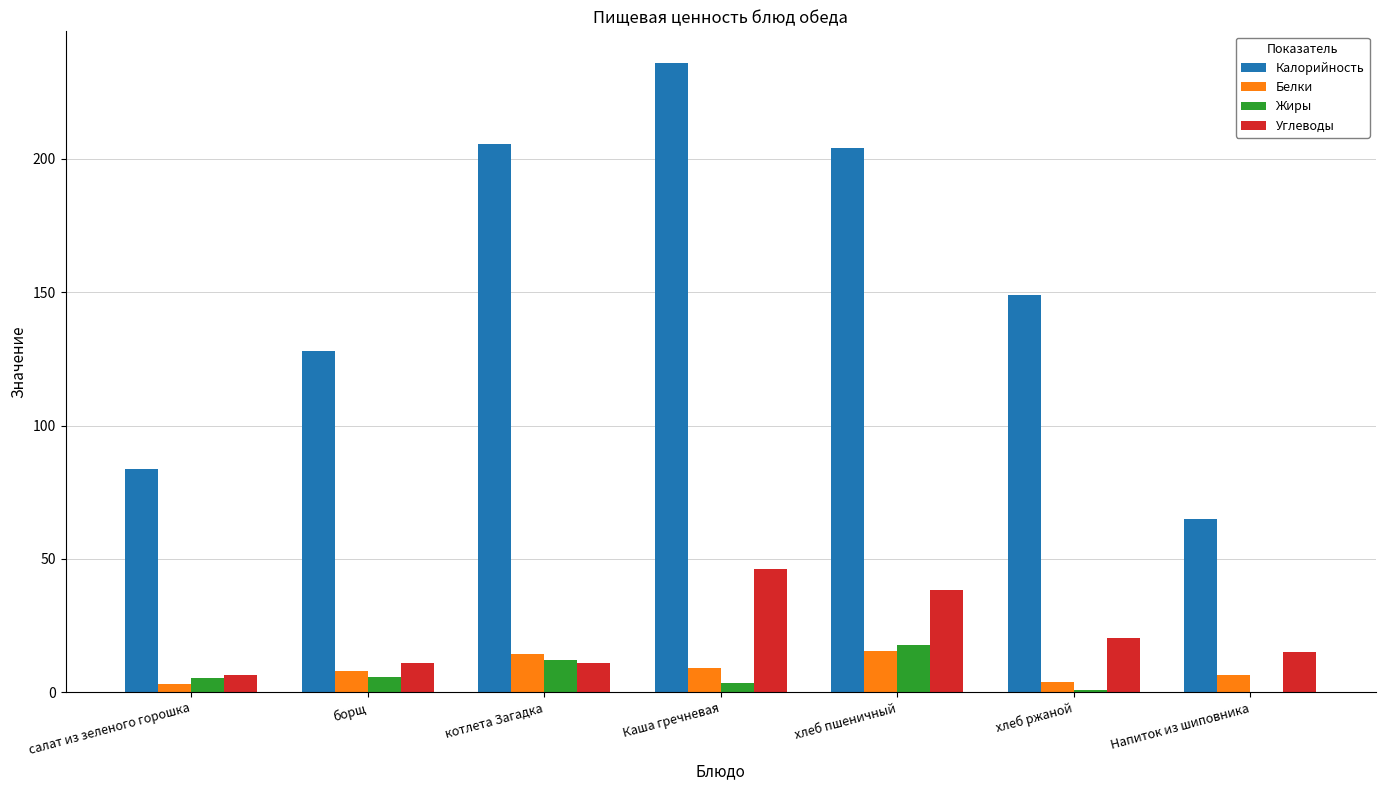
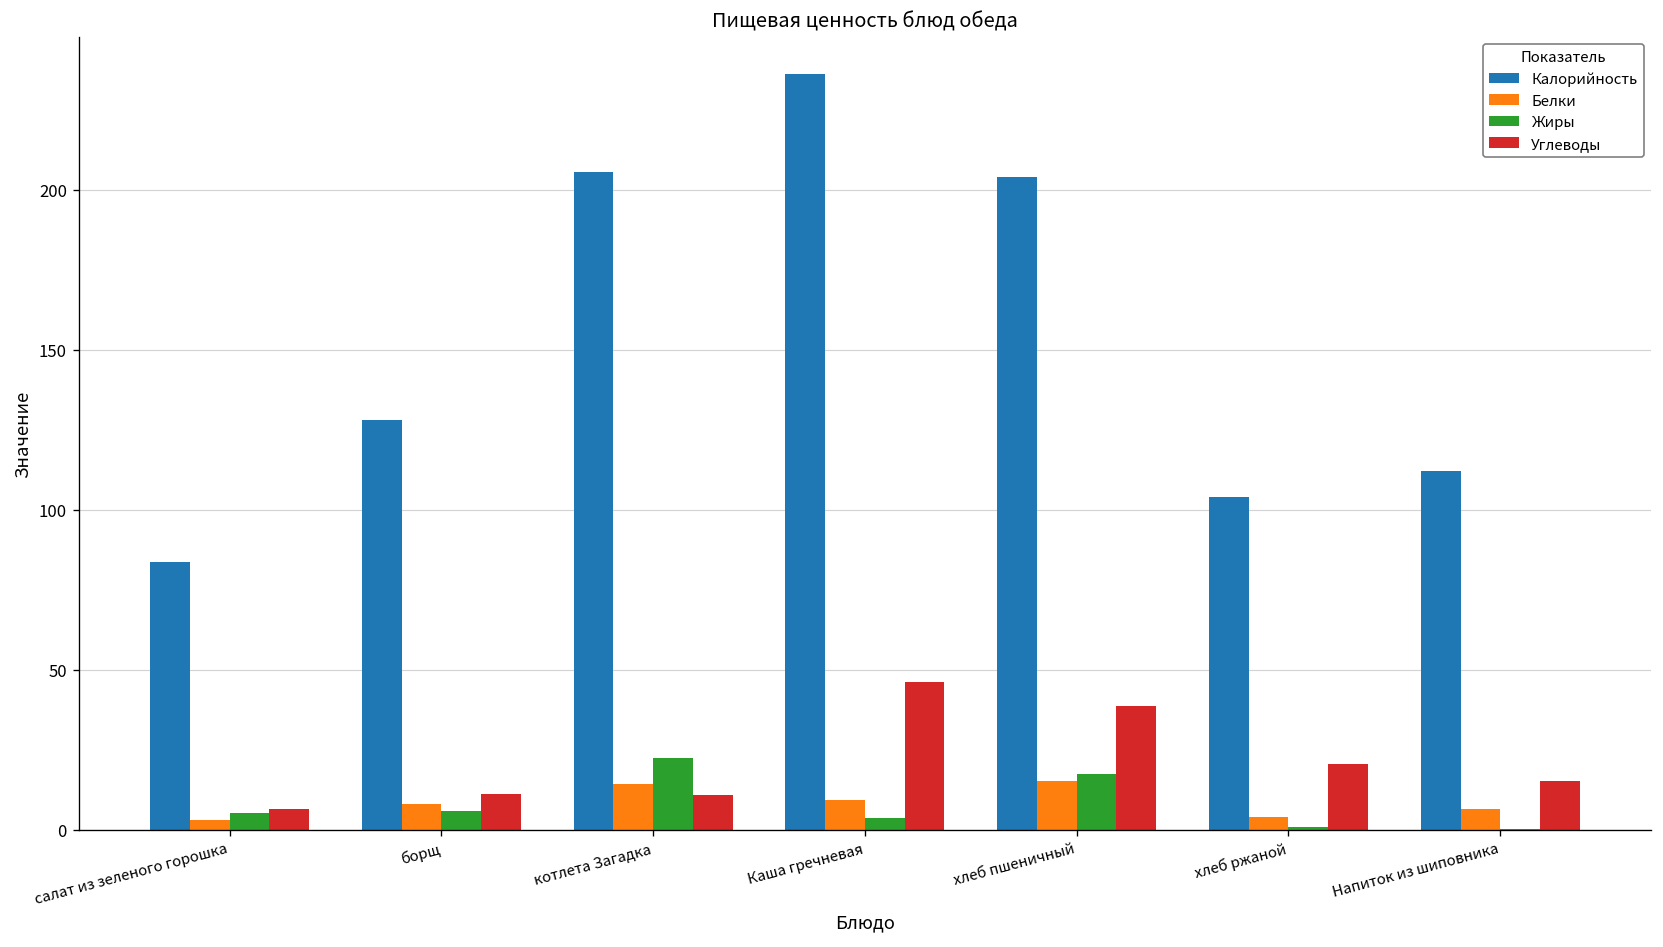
Жиры, котлета Загадка: 12 -> 22
Калорийность, хлеб ржаной: 149 -> 104
Калорийность, Напиток из шиповника: 65 -> 112
